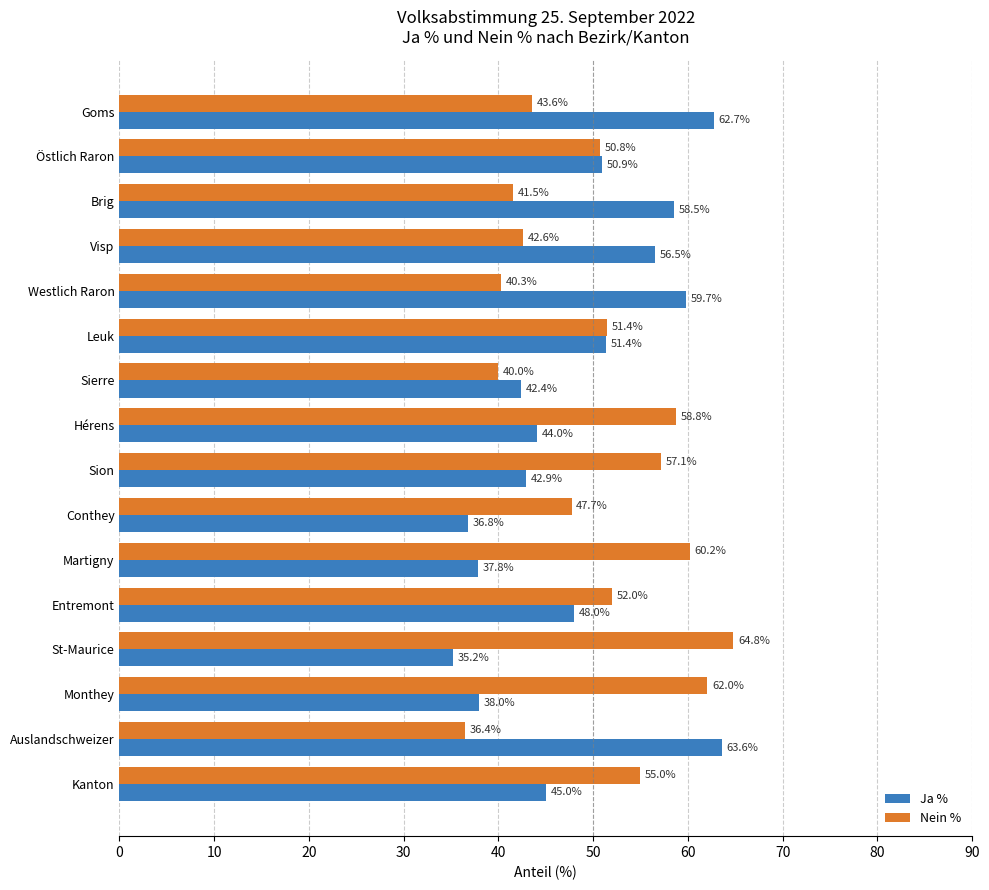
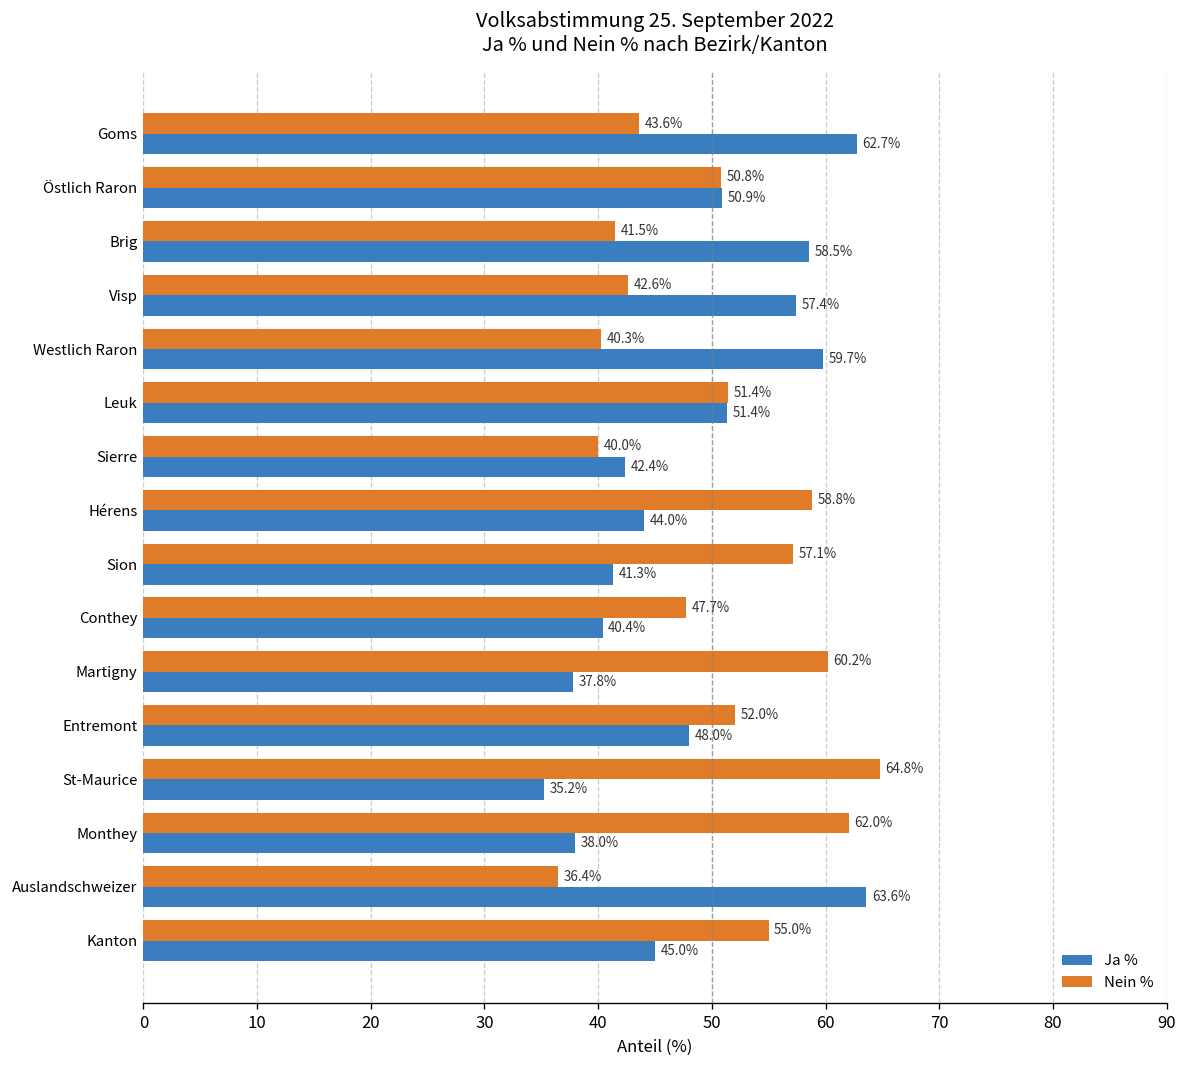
Ja %, Visp: 56.5% -> 57.4%
Ja %, Sion: 42.9% -> 41.3%
Ja %, Conthey: 36.8% -> 40.4%
